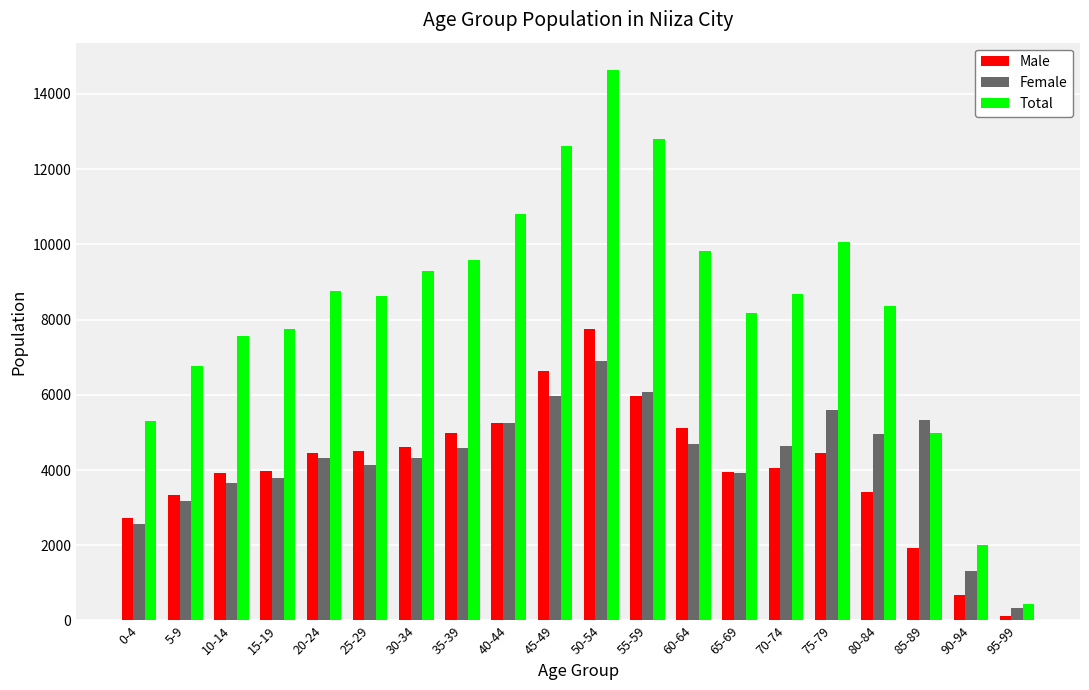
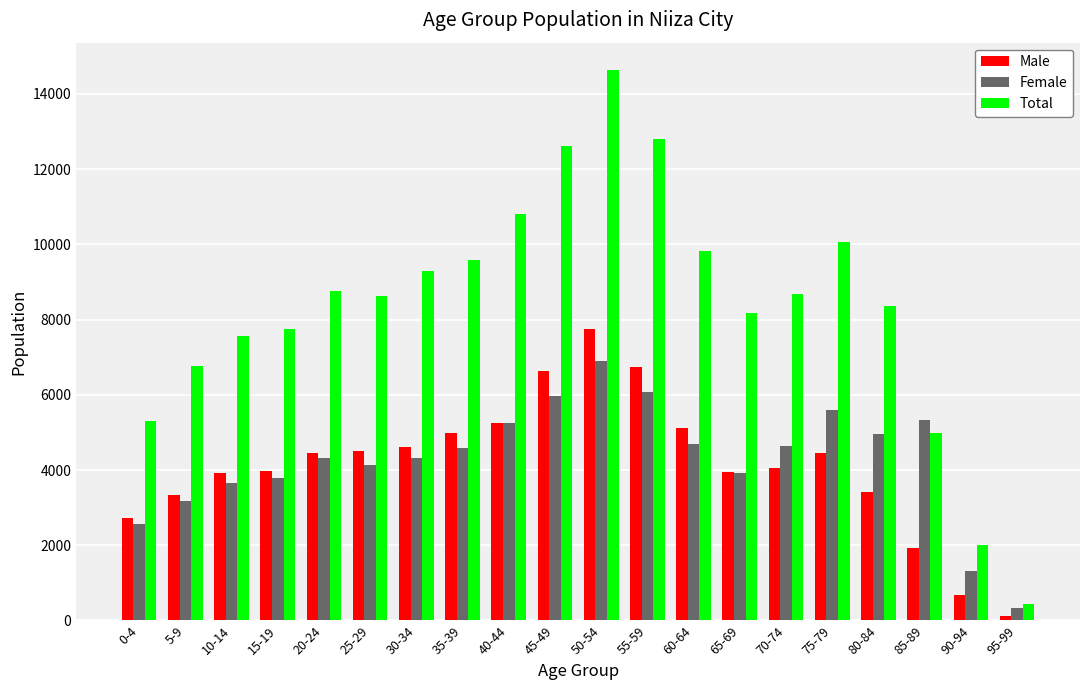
Male, 55-59: 6000 -> 6700
